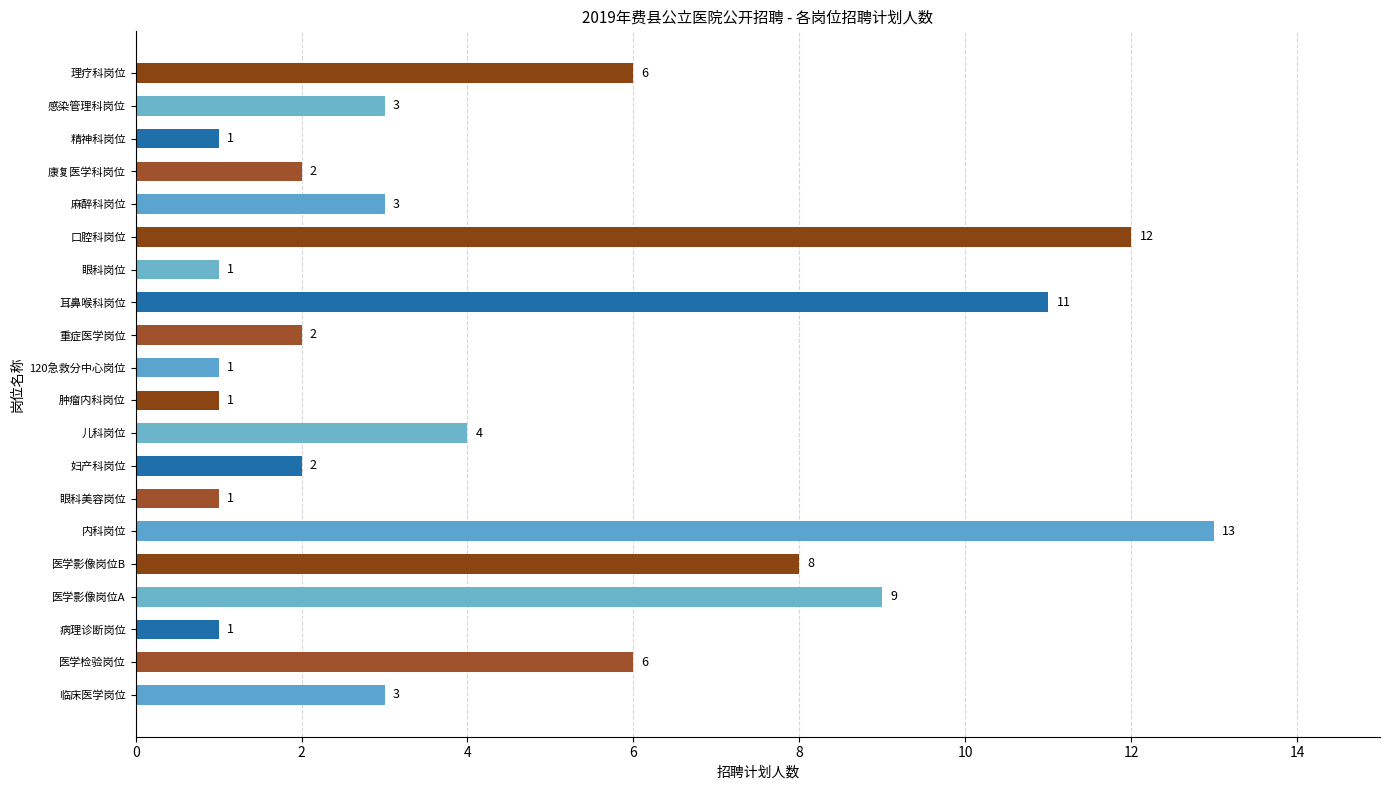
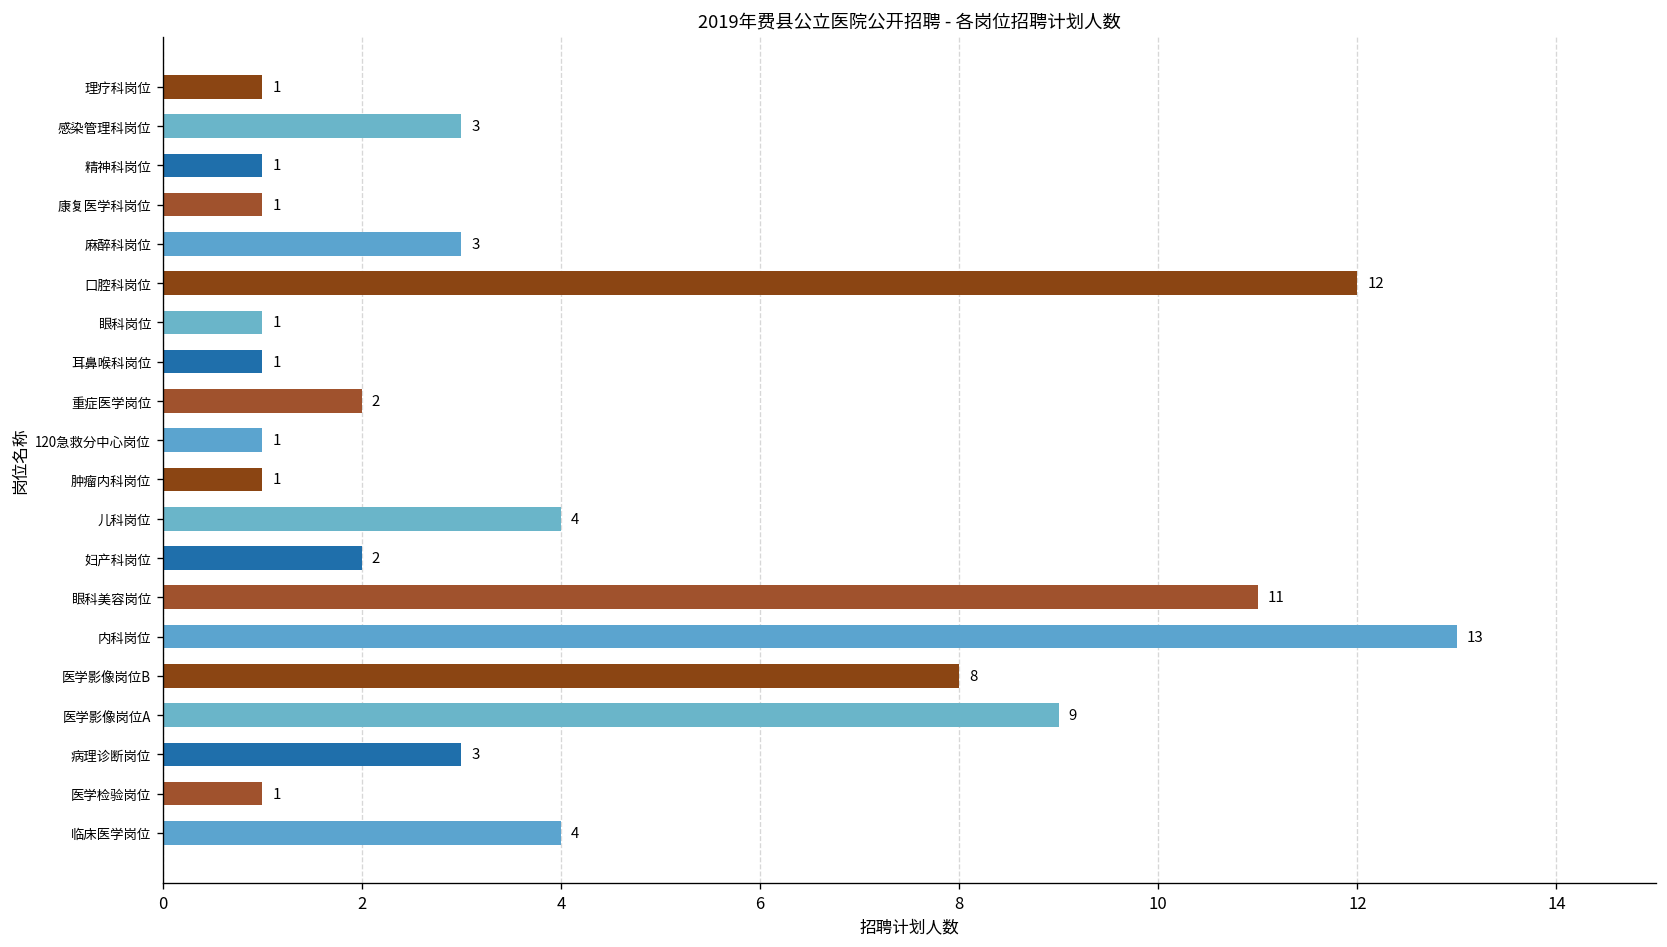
理疗科岗位: 6 -> 1
康复医学科岗位: 2 -> 1
耳鼻喉科岗位: 11 -> 1
眼科美容岗位: 1 -> 11
病理诊断岗位: 1 -> 3
医学检验岗位: 6 -> 1
临床医学岗位: 3 -> 4
